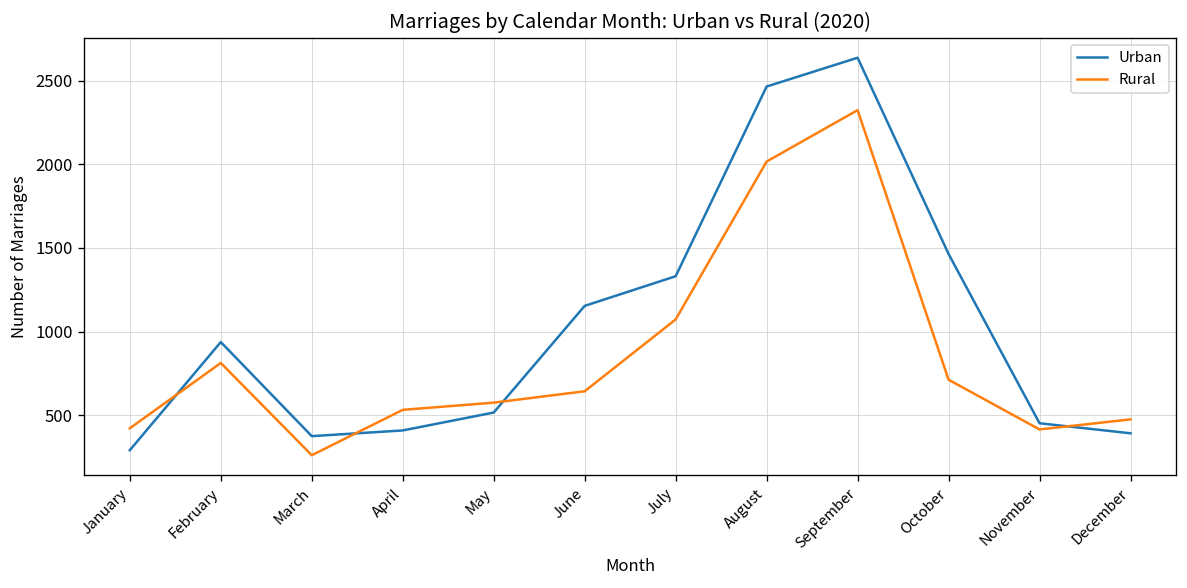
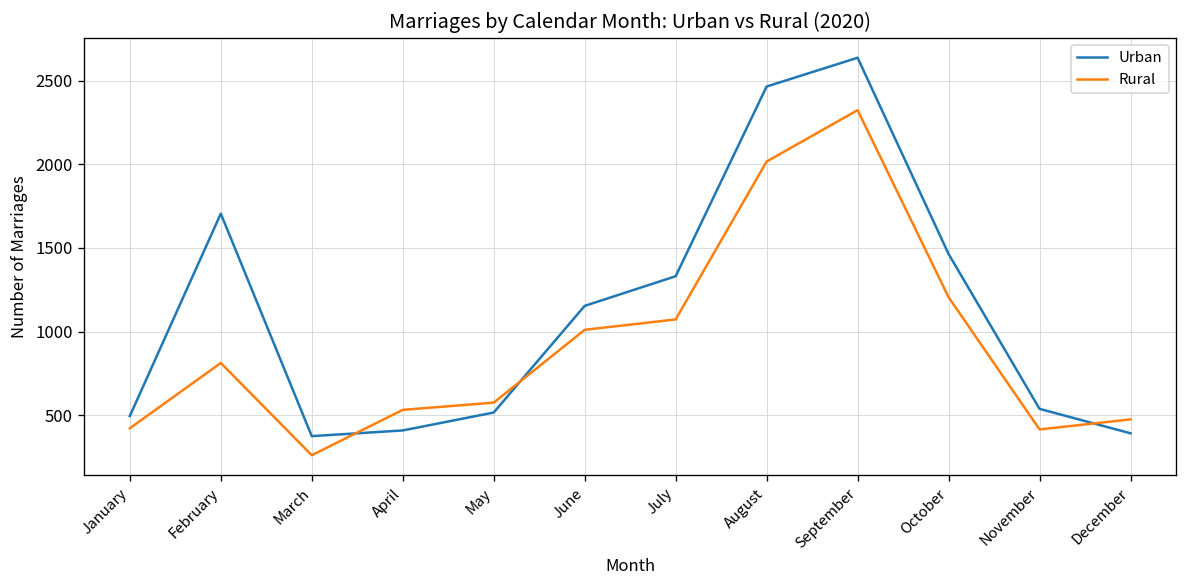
Urban, January: 290 -> 500
Urban, February: 940 -> 1710
Rural, June: 640 -> 1010
Rural, October: 710 -> 1210
Urban, November: 450 -> 540
